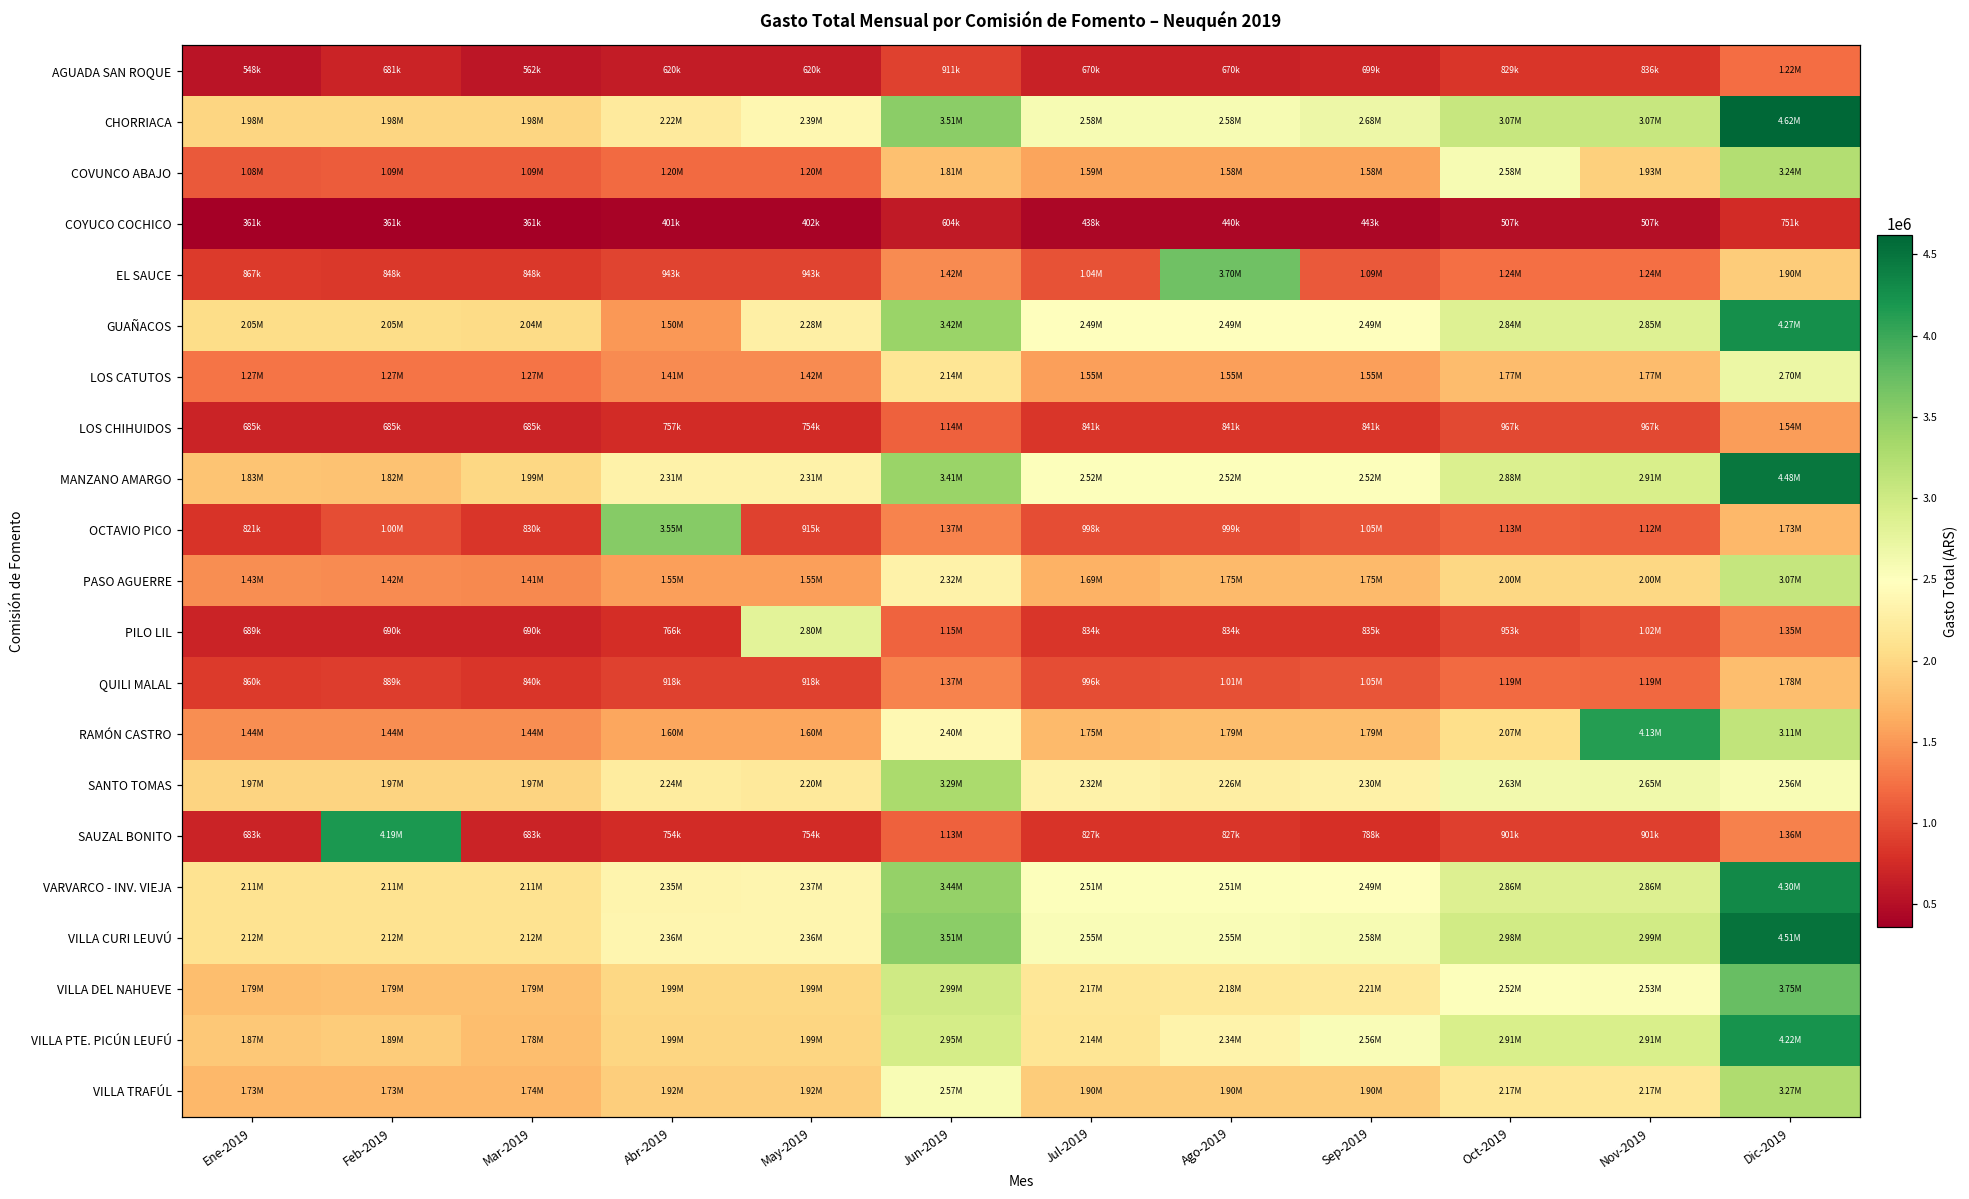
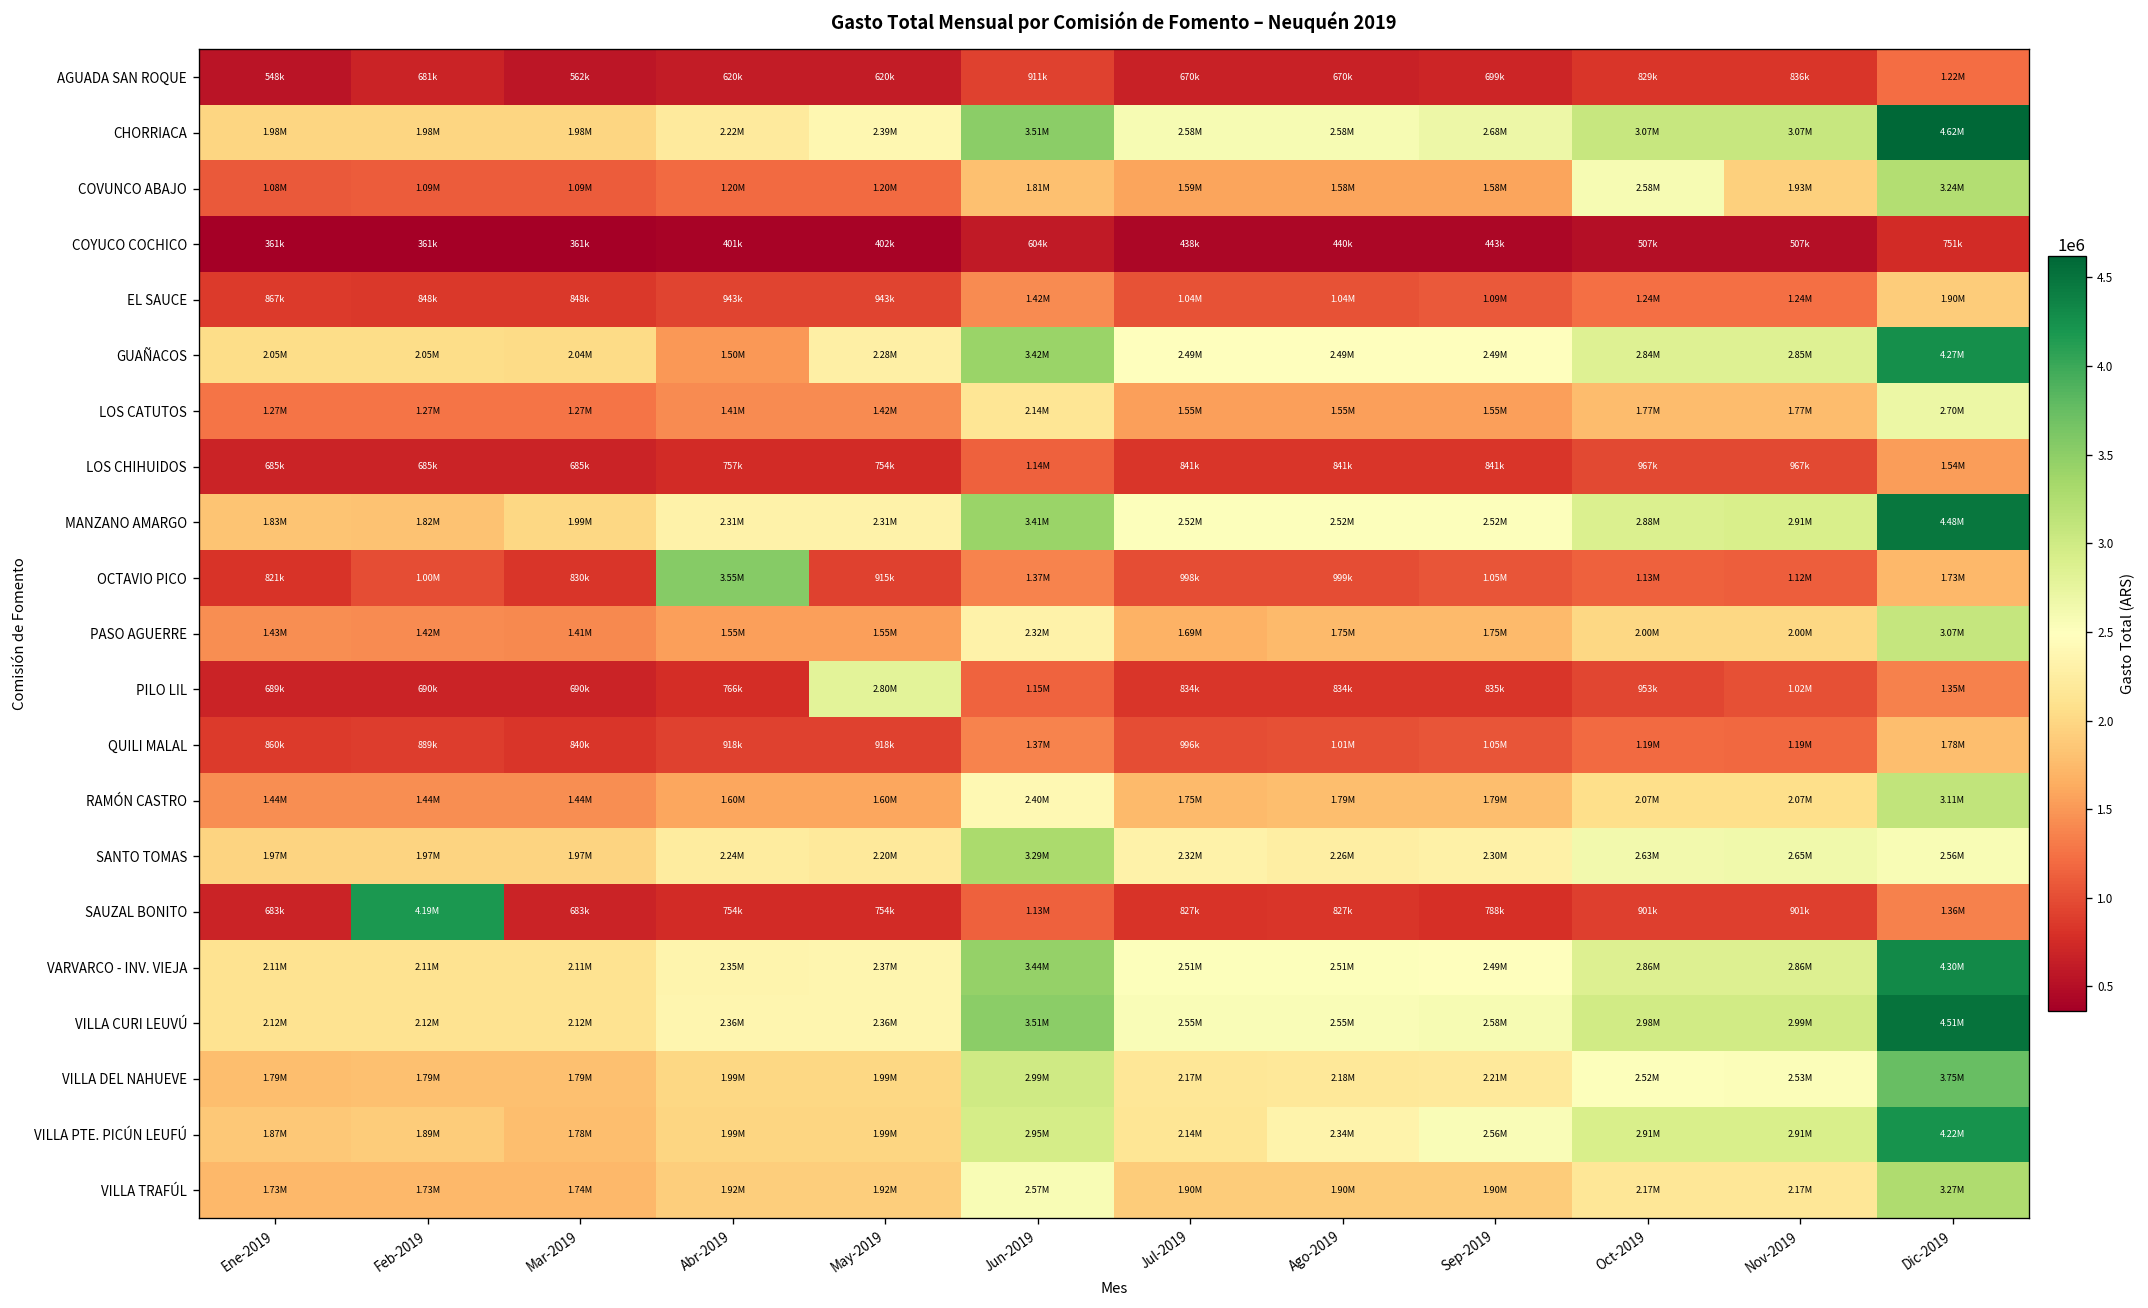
EL SAUCE, Ago-2019: 3.70M -> 1.04M
RAMÓN CASTRO, Nov-2019: 4.13M -> 2.07M
